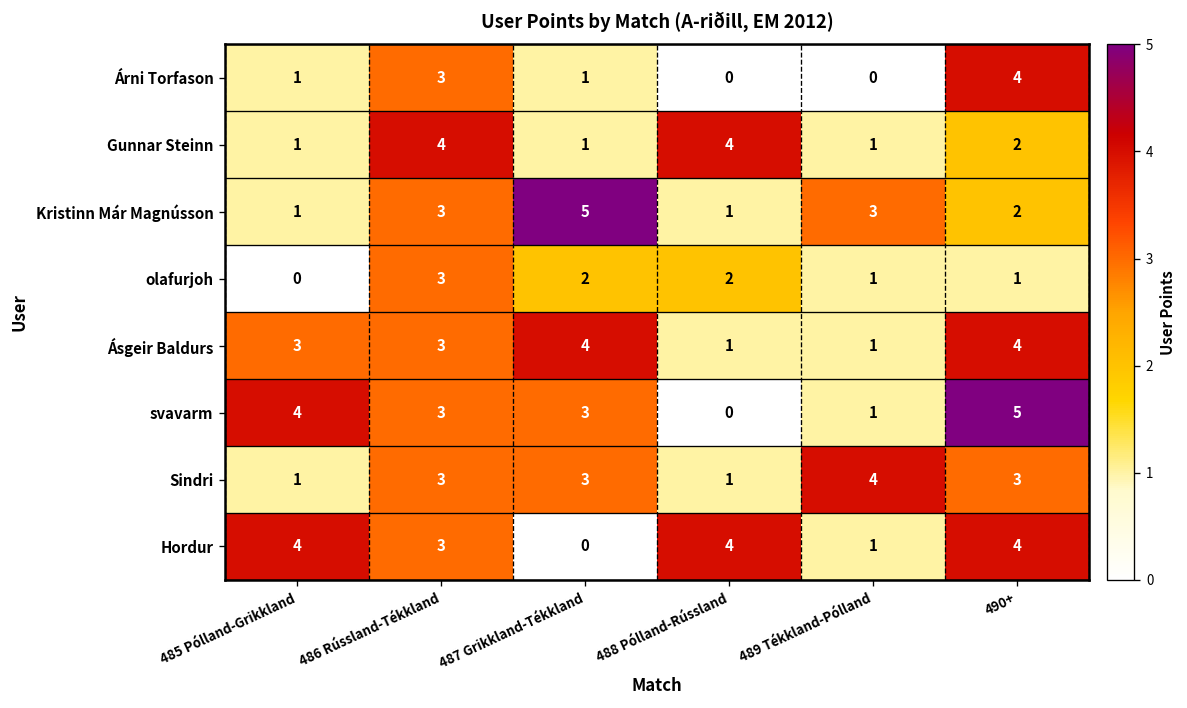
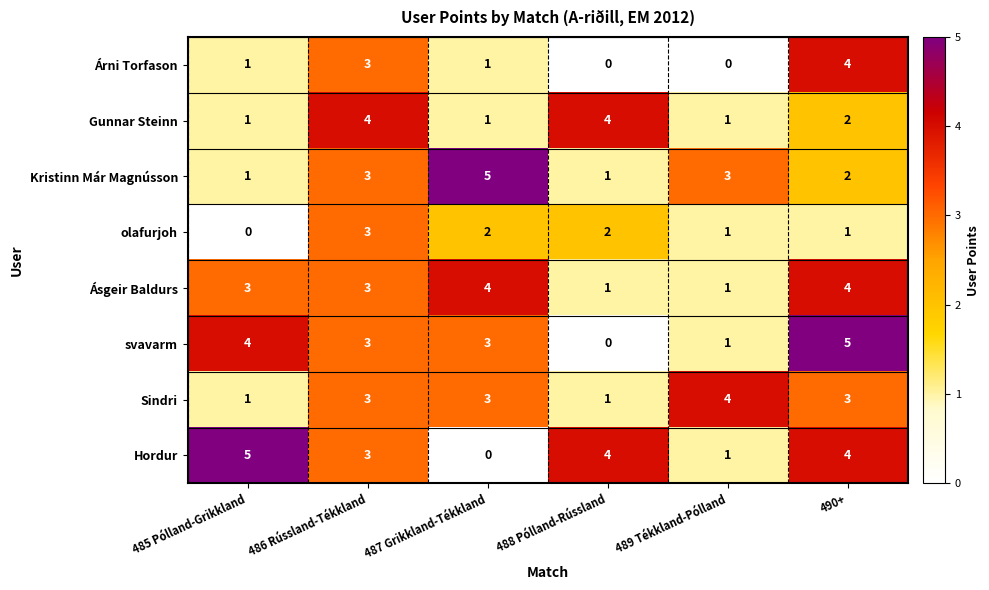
Hordur, 485 Pólland-Grikkland: 4 -> 5
